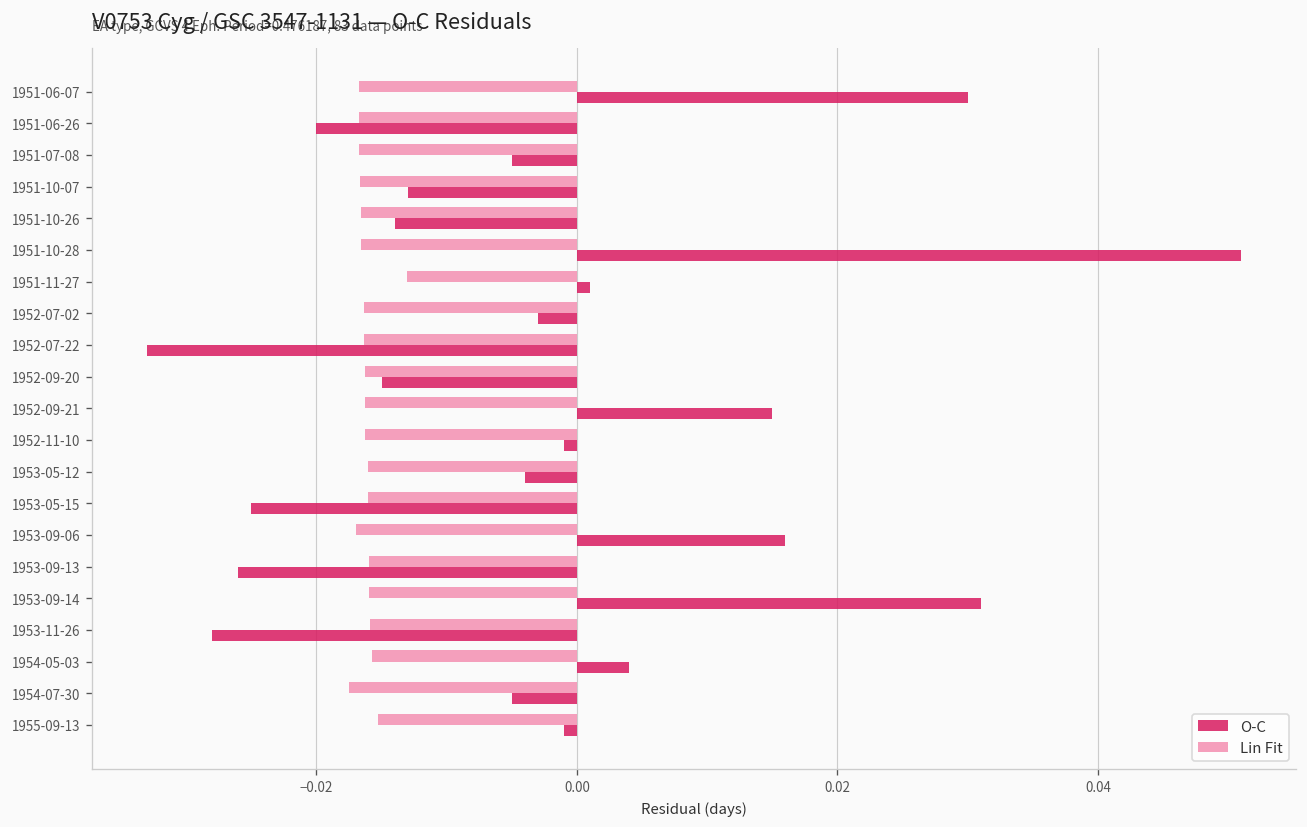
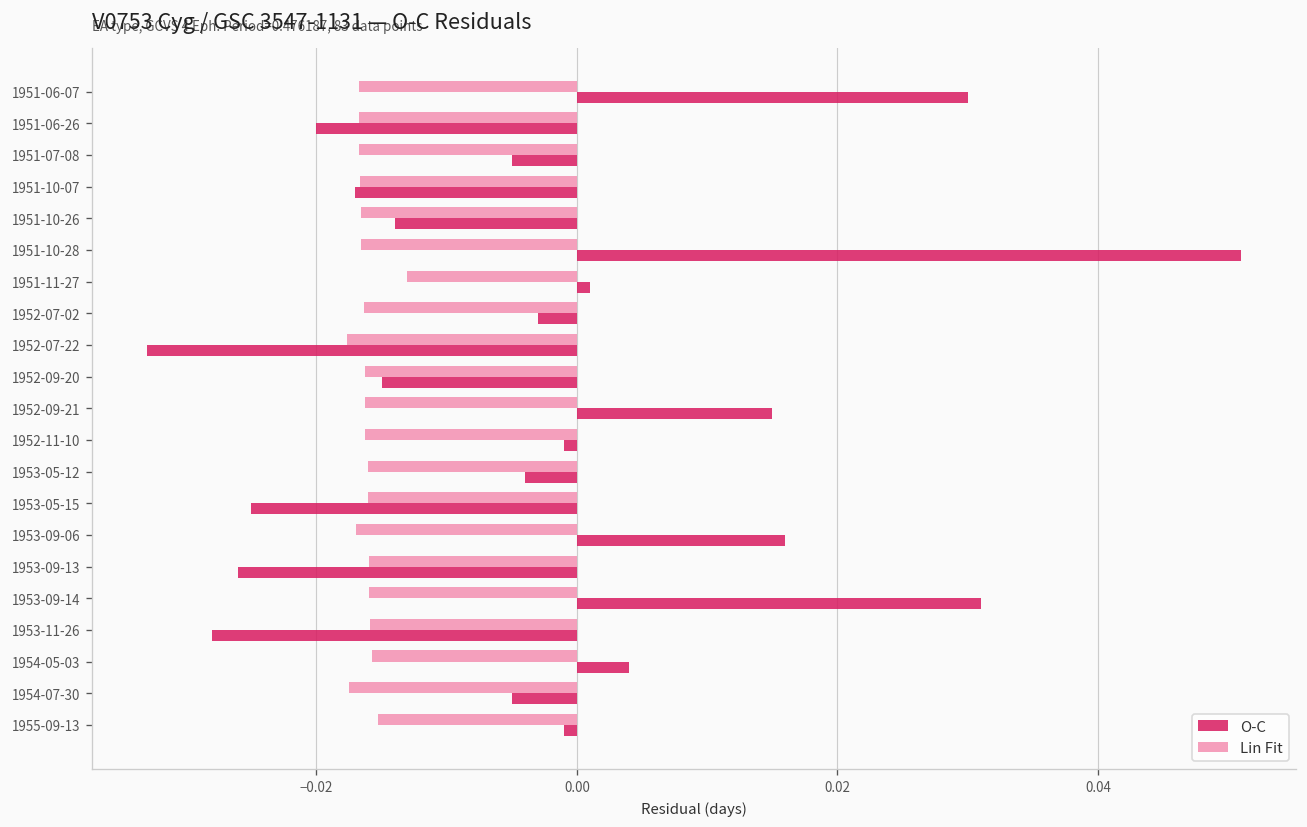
O-C, 1951-10-07: -0.013 -> -0.017
Lin Fit, 1952-07-22: -0.0163 -> -0.0176
